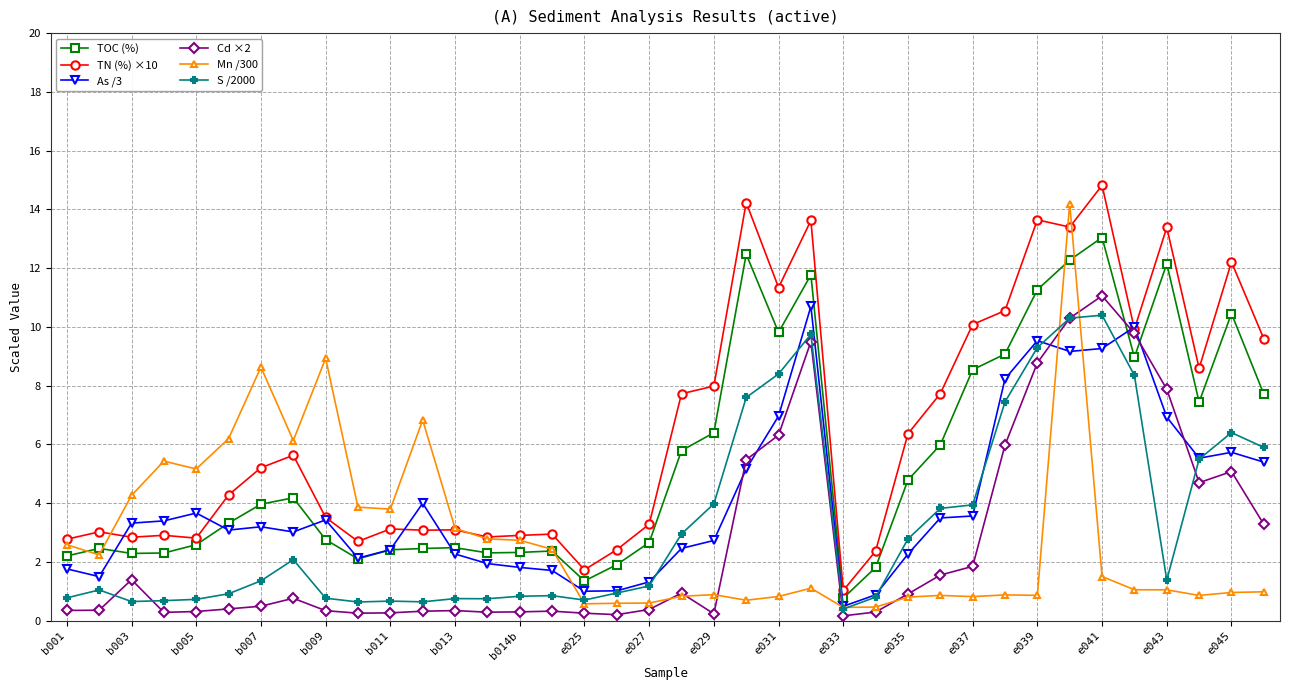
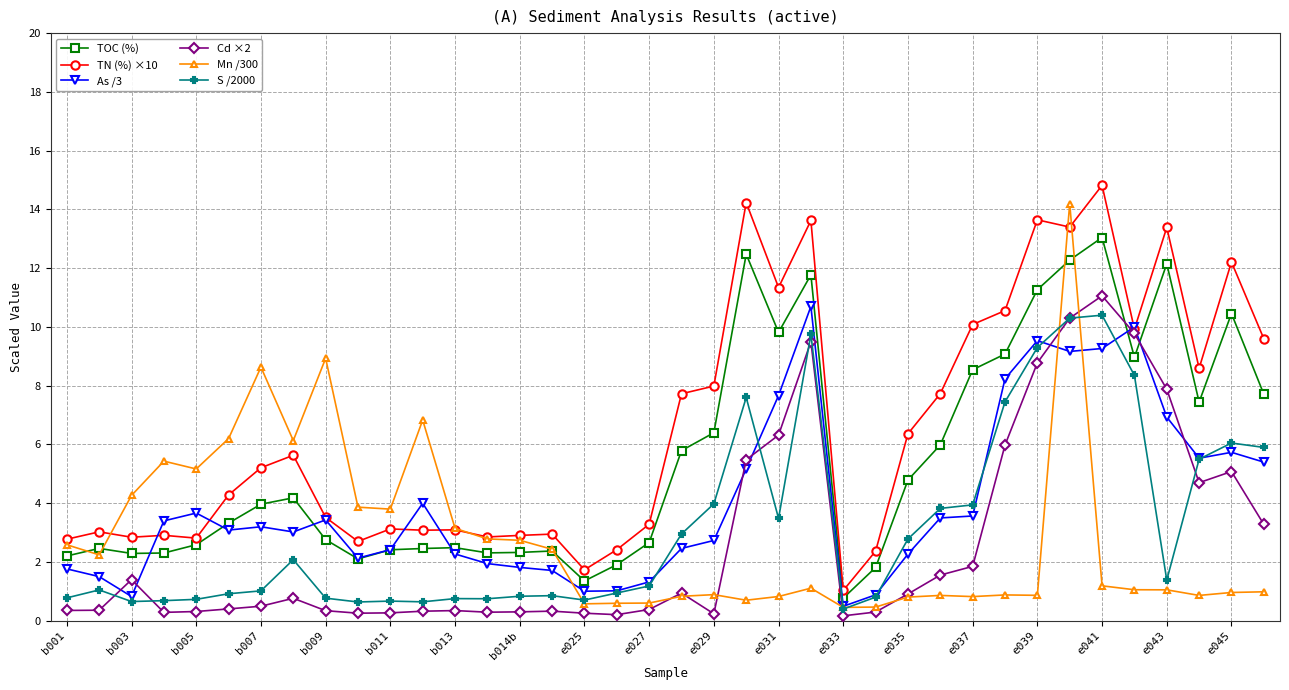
As /3, b003: 3.3 -> 0.8
S /2000, b007: 1.4 -> 1.0
As /3, e031: 7.0 -> 7.7
S /2000, e031: 8.4 -> 3.5
Mn /300, e041: 1.5 -> 1.2
S /2000, e045: 6.4 -> 6.1
